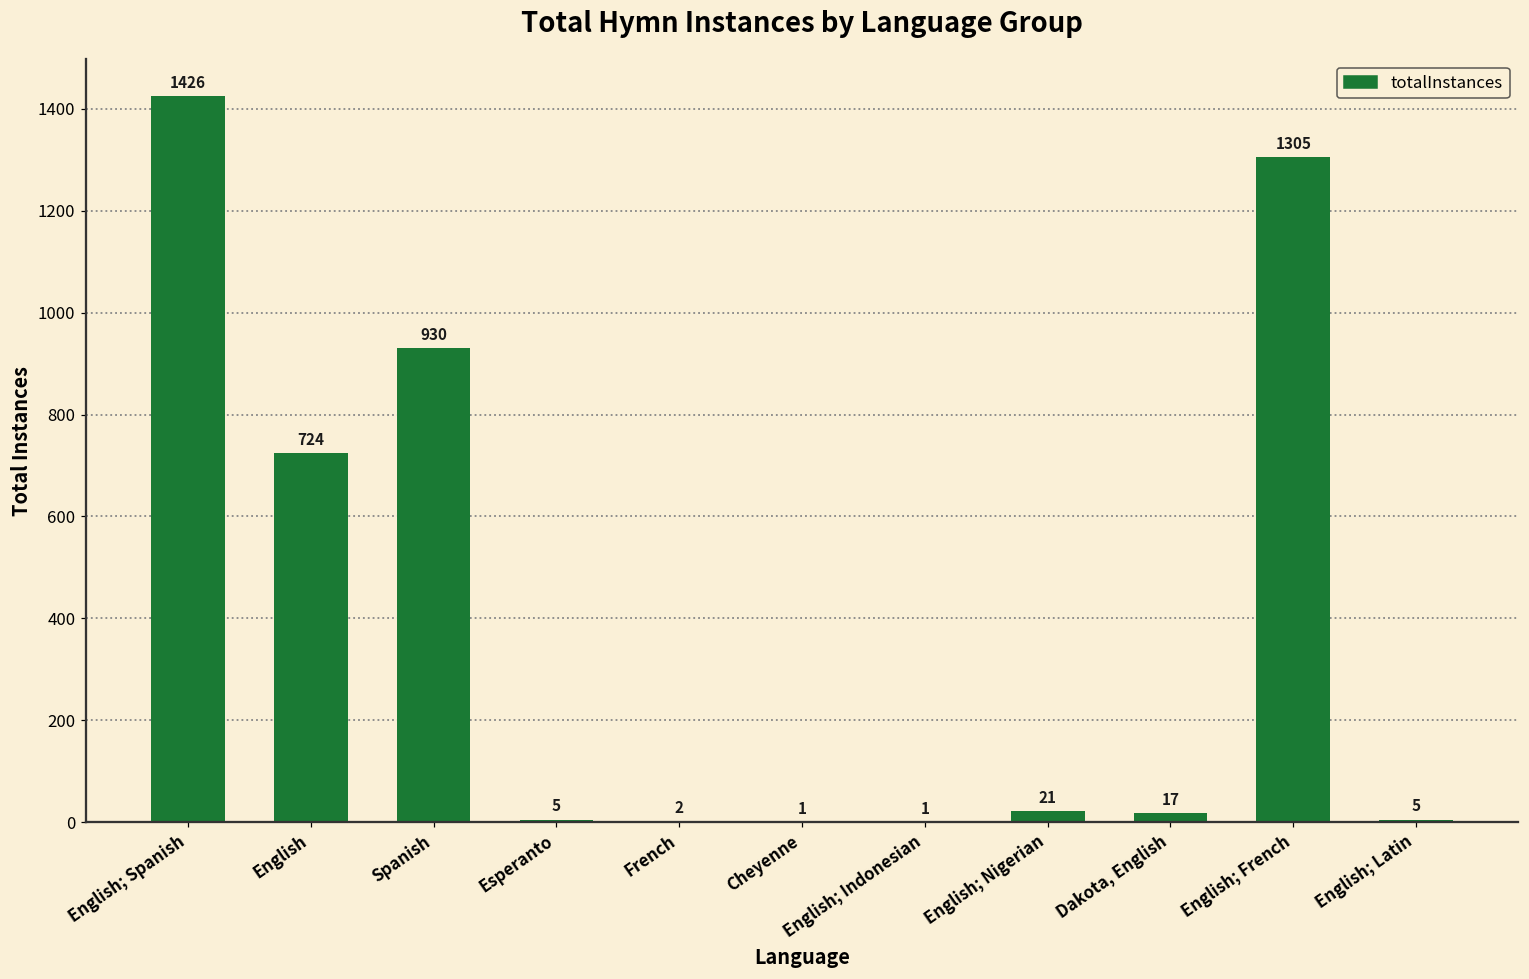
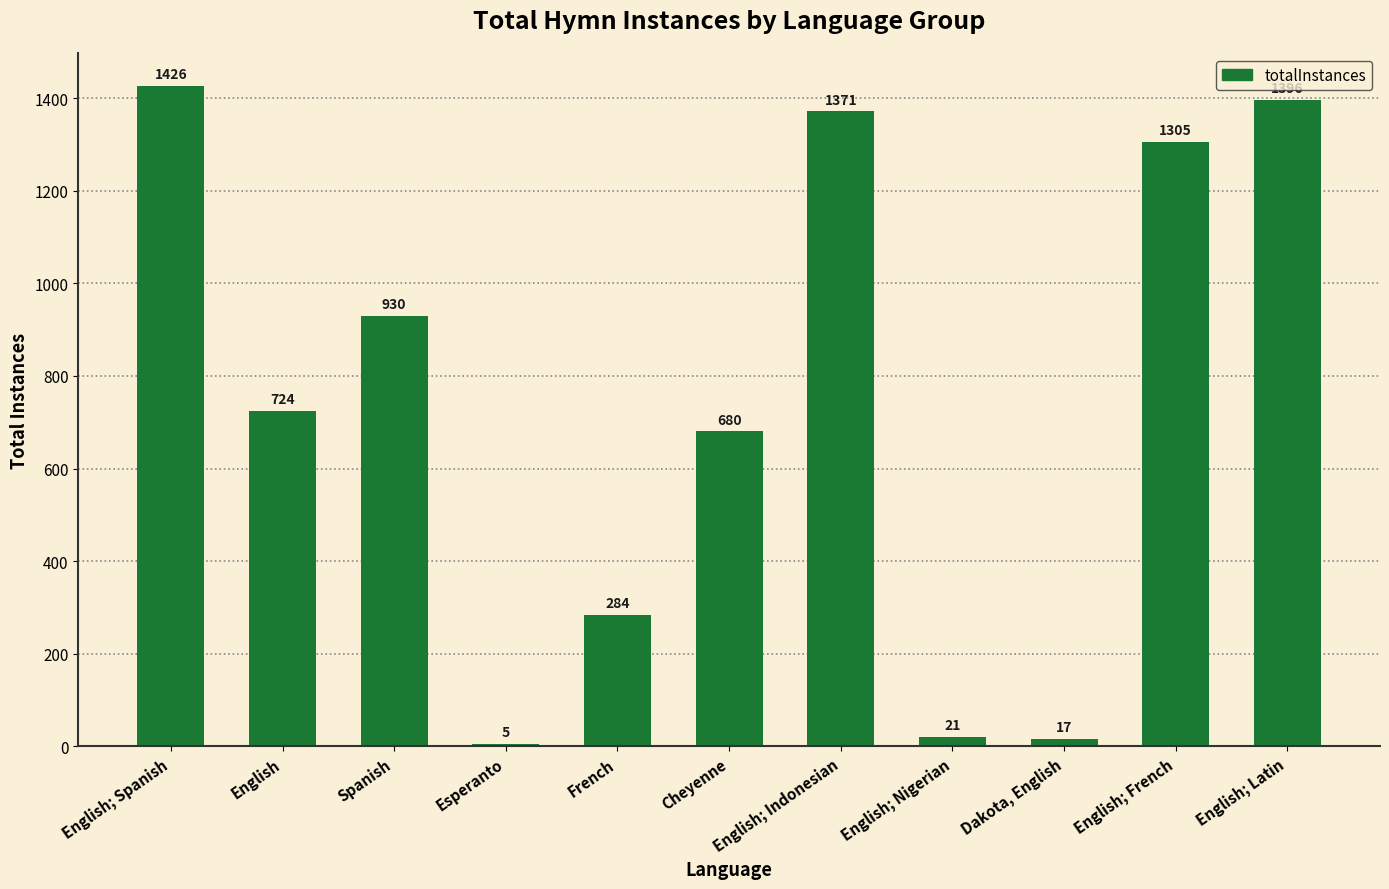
French: 2 -> 284
Cheyenne: 1 -> 680
English; Indonesian: 1 -> 1371
English; Latin: 10 -> 1400
